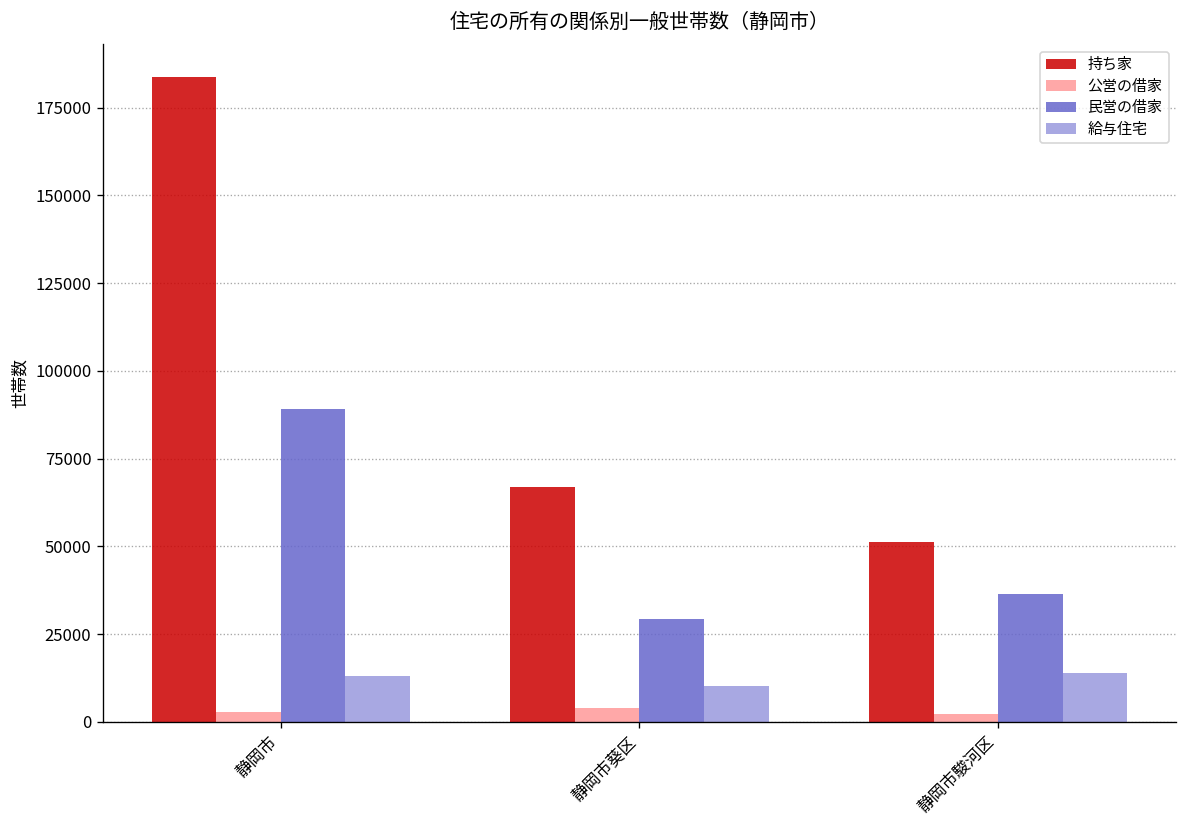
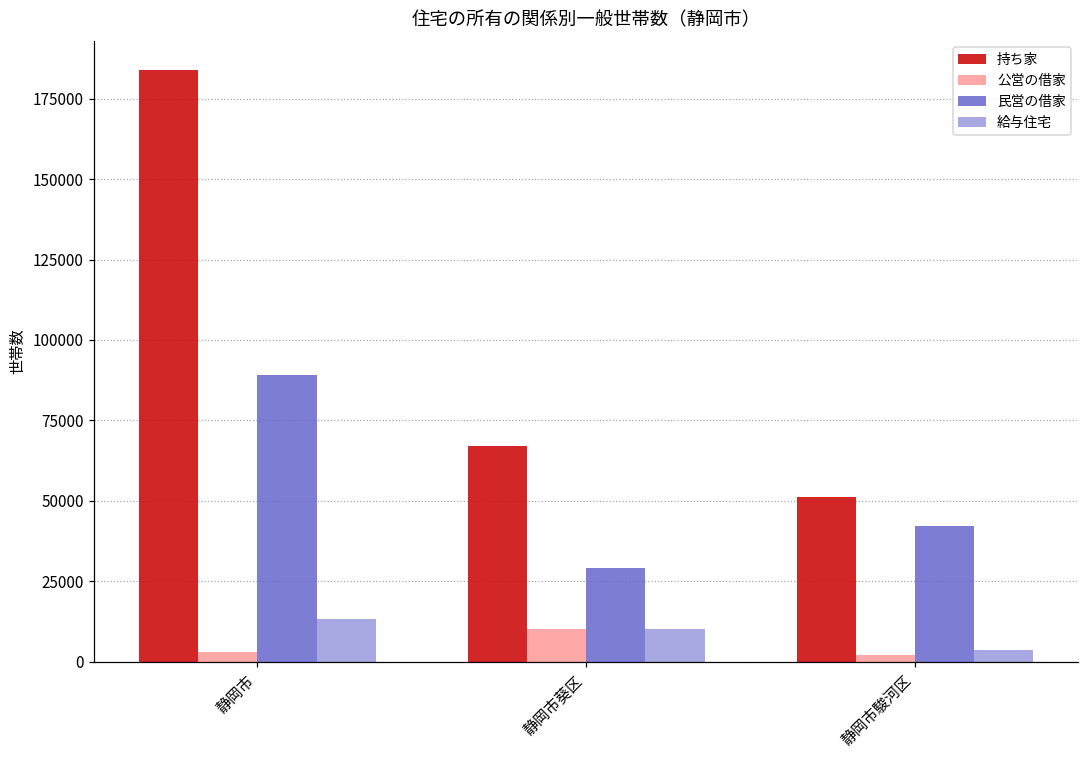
公営の借家, 静岡市葵区: 4000 -> 10000
民営の借家, 静岡市駿河区: 36000 -> 42000
給与住宅, 静岡市駿河区: 14000 -> 4000
